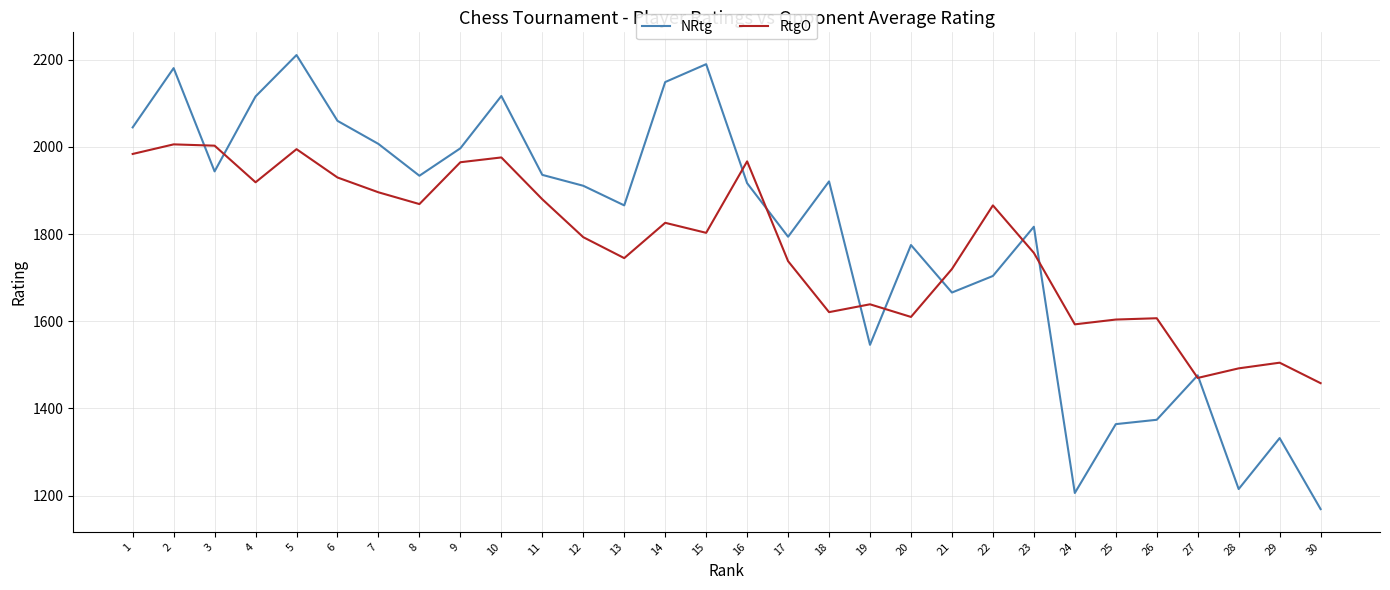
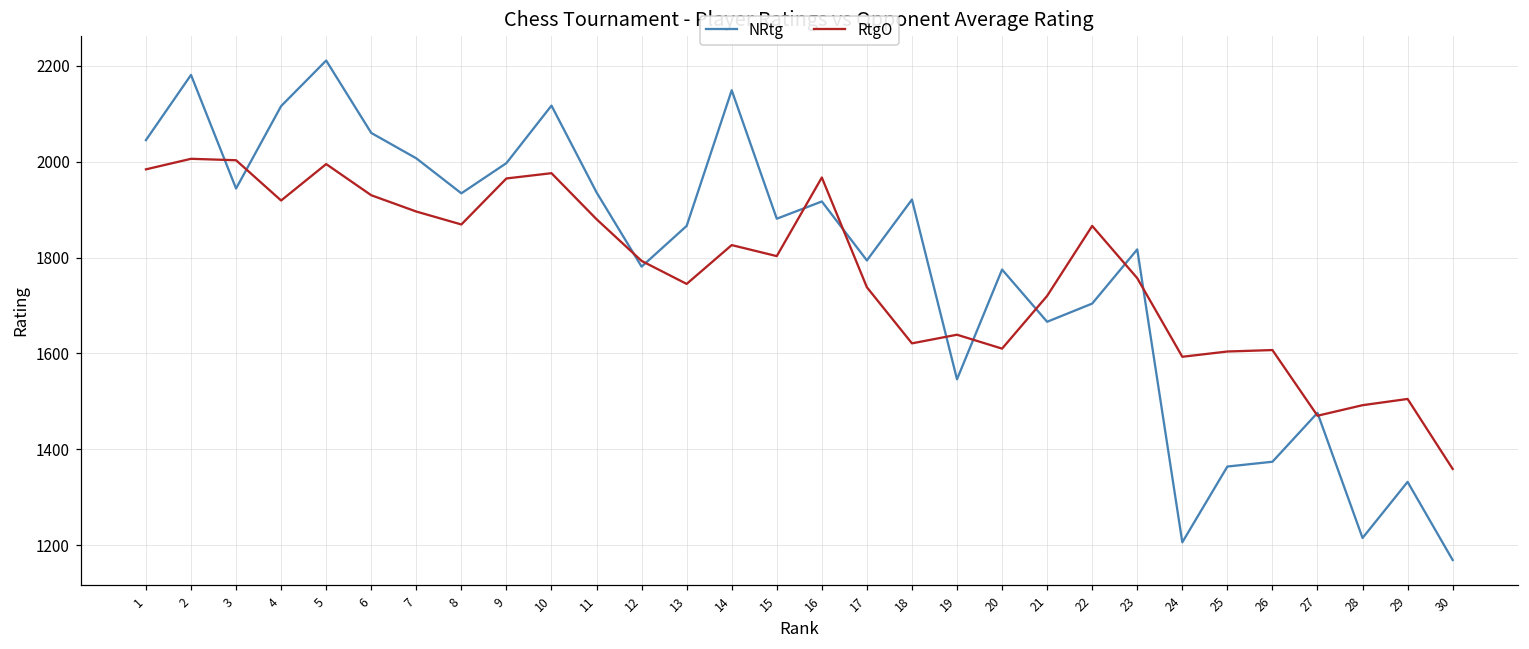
NRtg, 12: 1910 -> 1780
NRtg, 15: 2190 -> 1880
RtgO, 30: 1460 -> 1360
